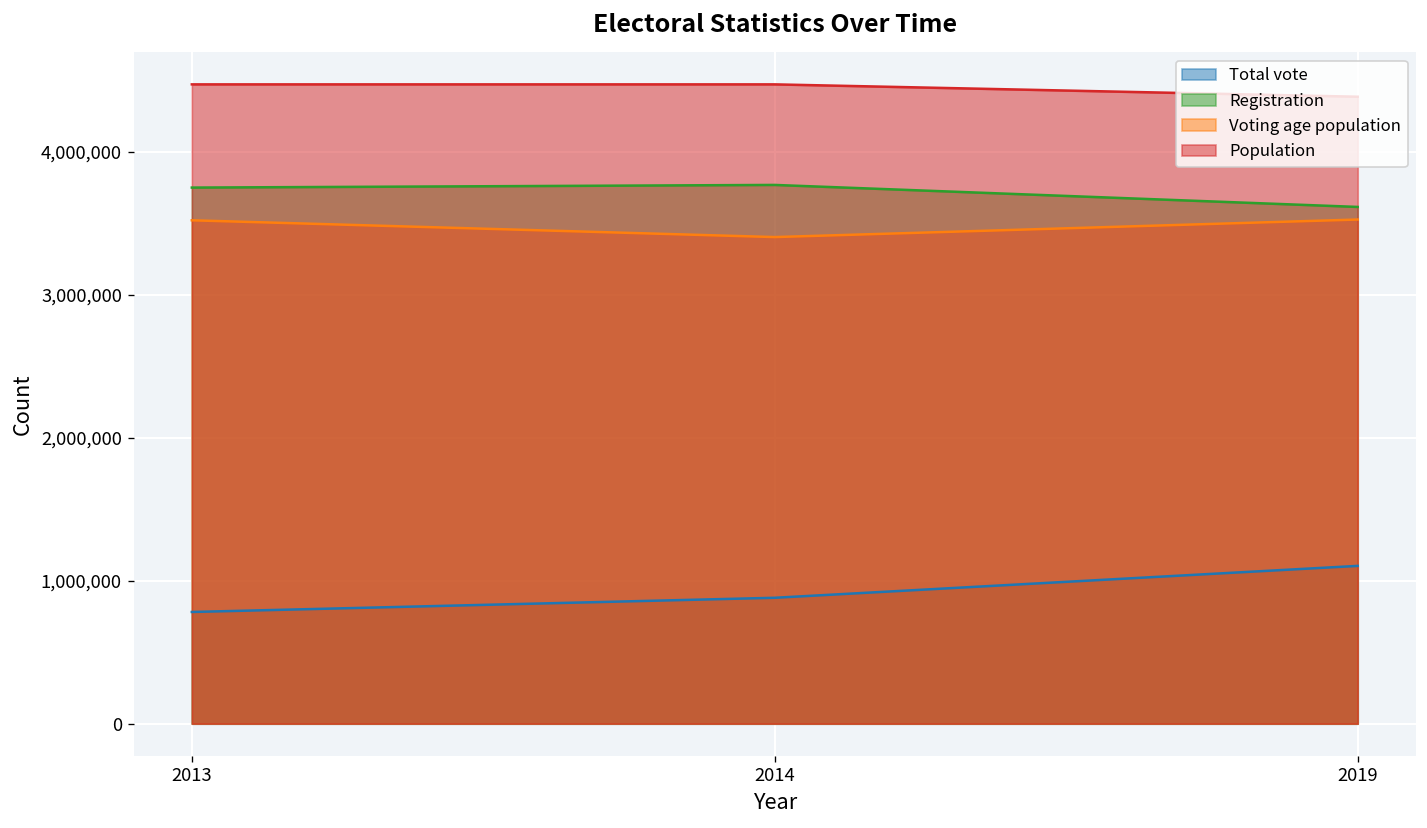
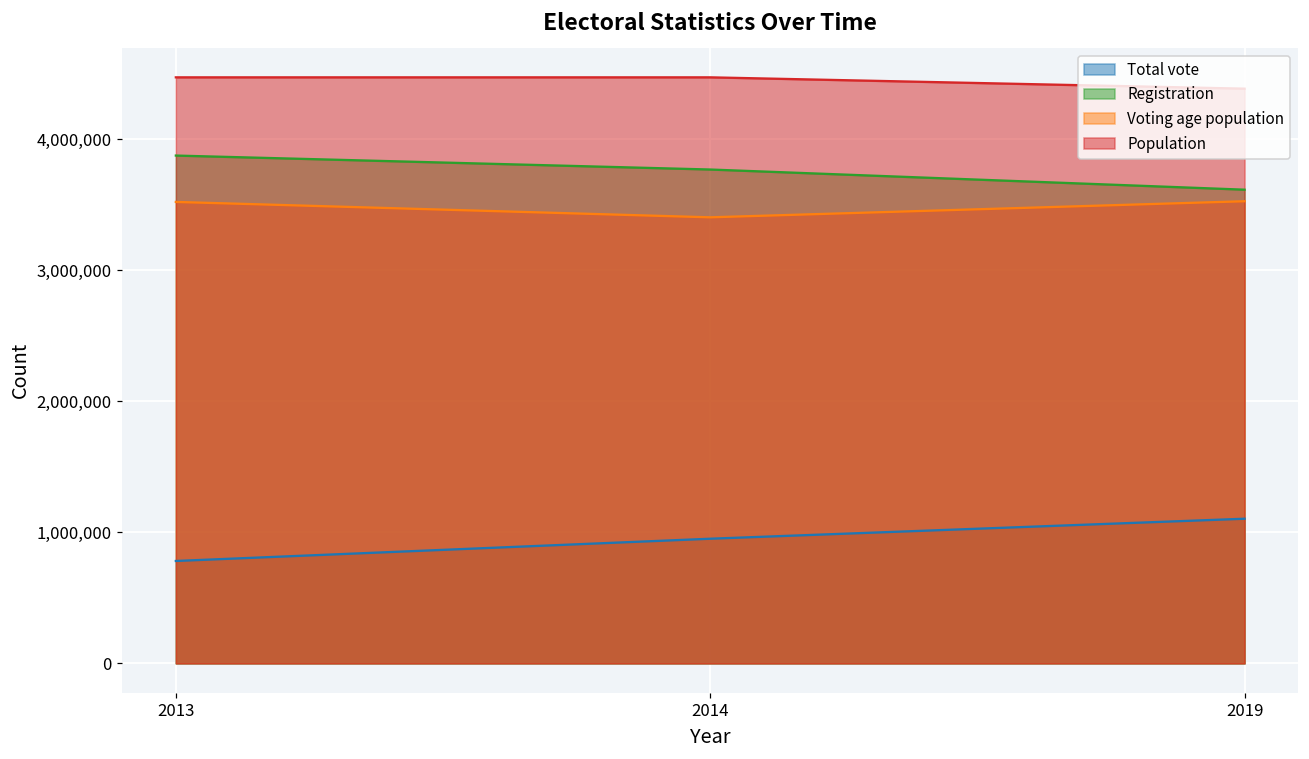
Registration, 2013: 3,750,000 -> 3,870,000
Total vote, 2014: 880,000 -> 950,000
